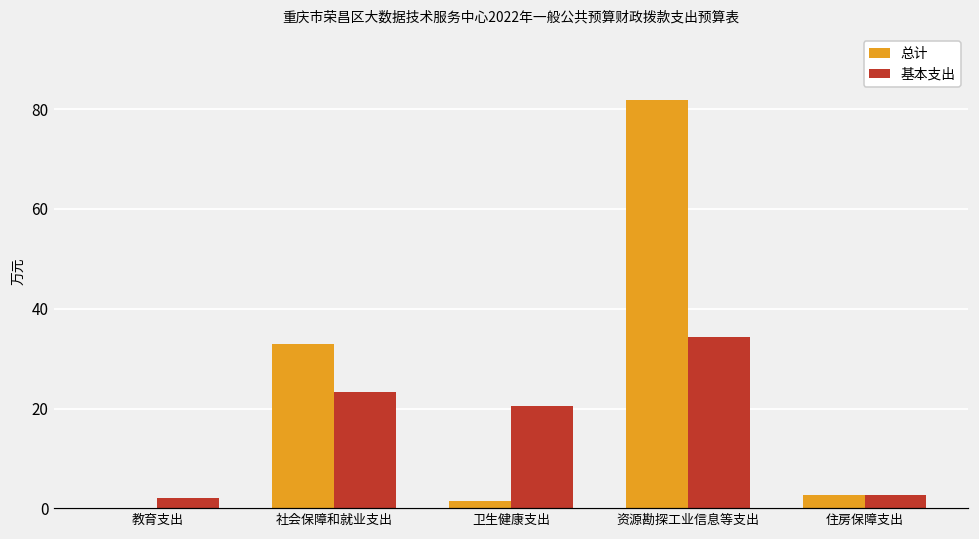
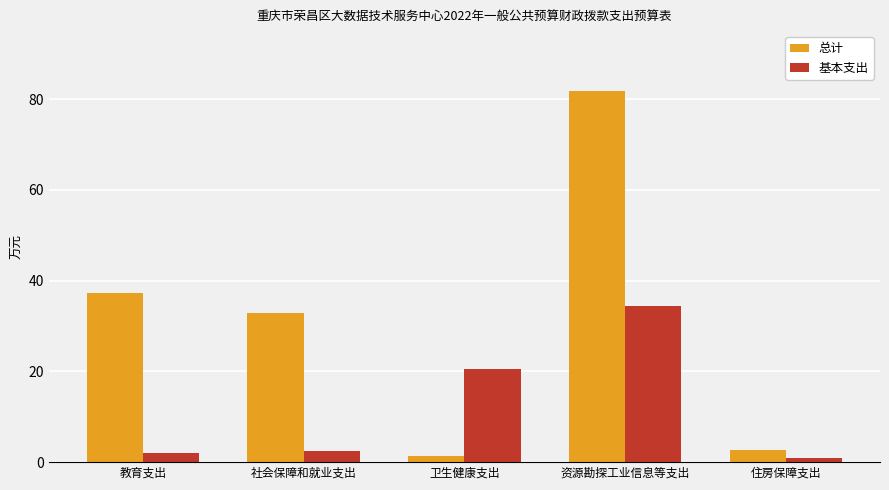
总计, 教育支出: 0 -> 37
基本支出, 社会保障和就业支出: 23 -> 3
基本支出, 住房保障支出: 3 -> 1
